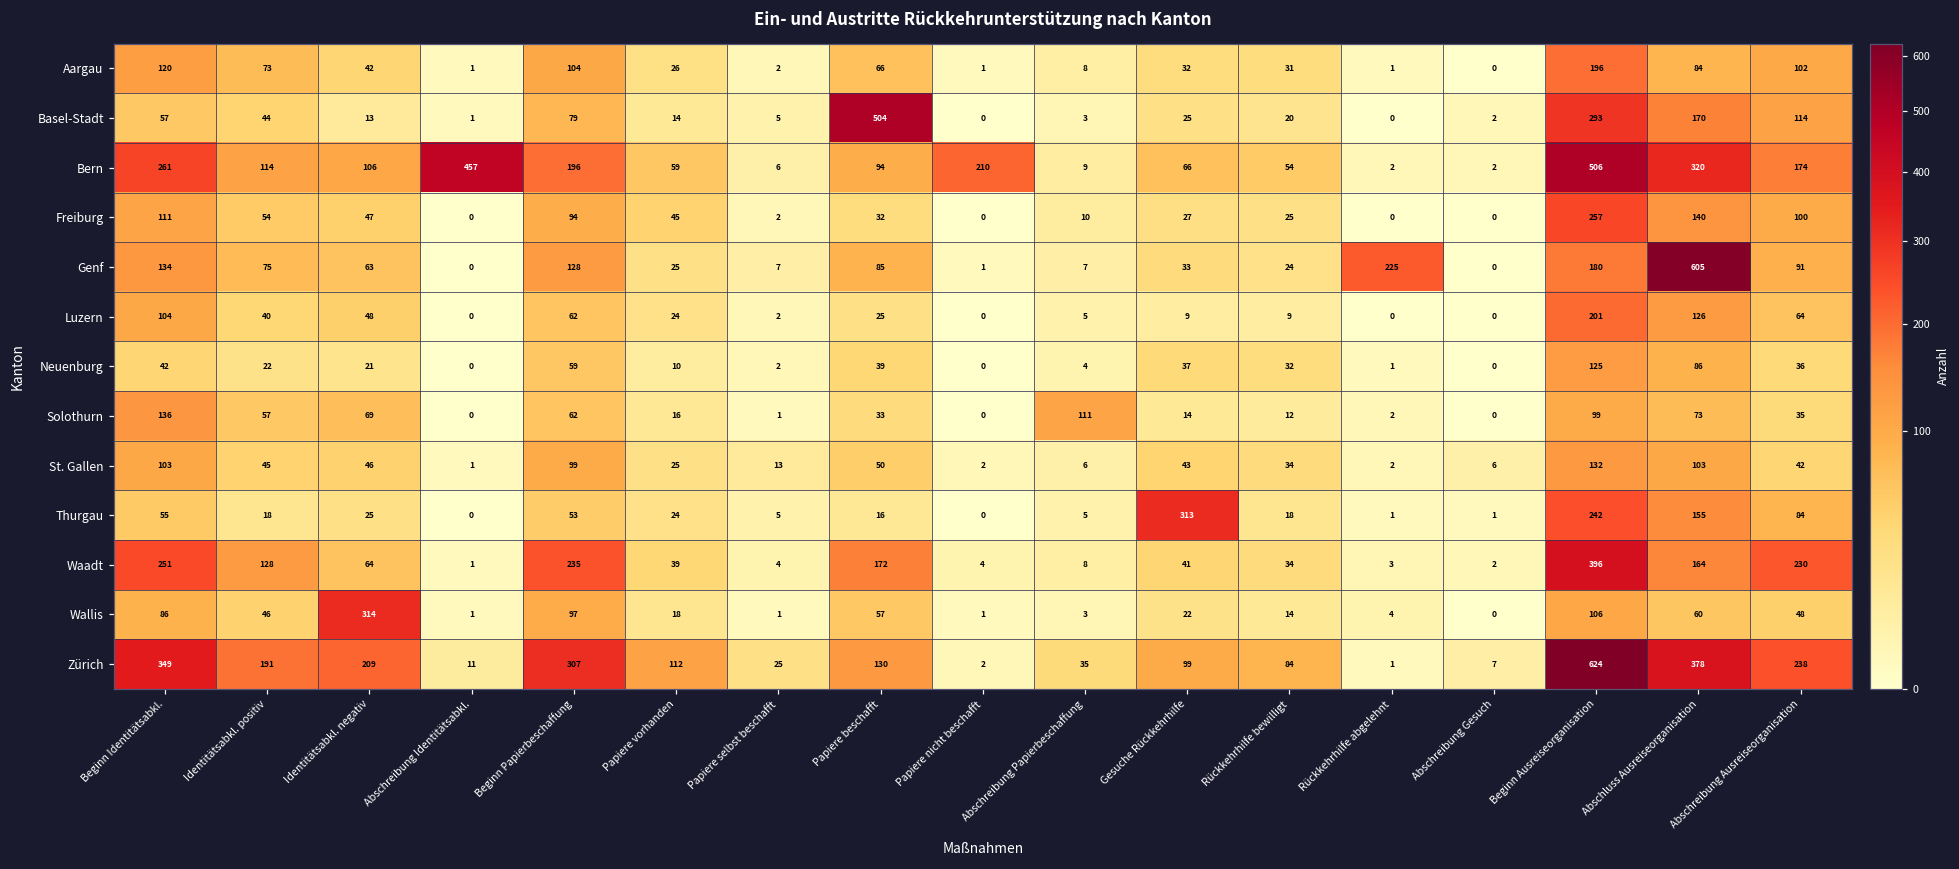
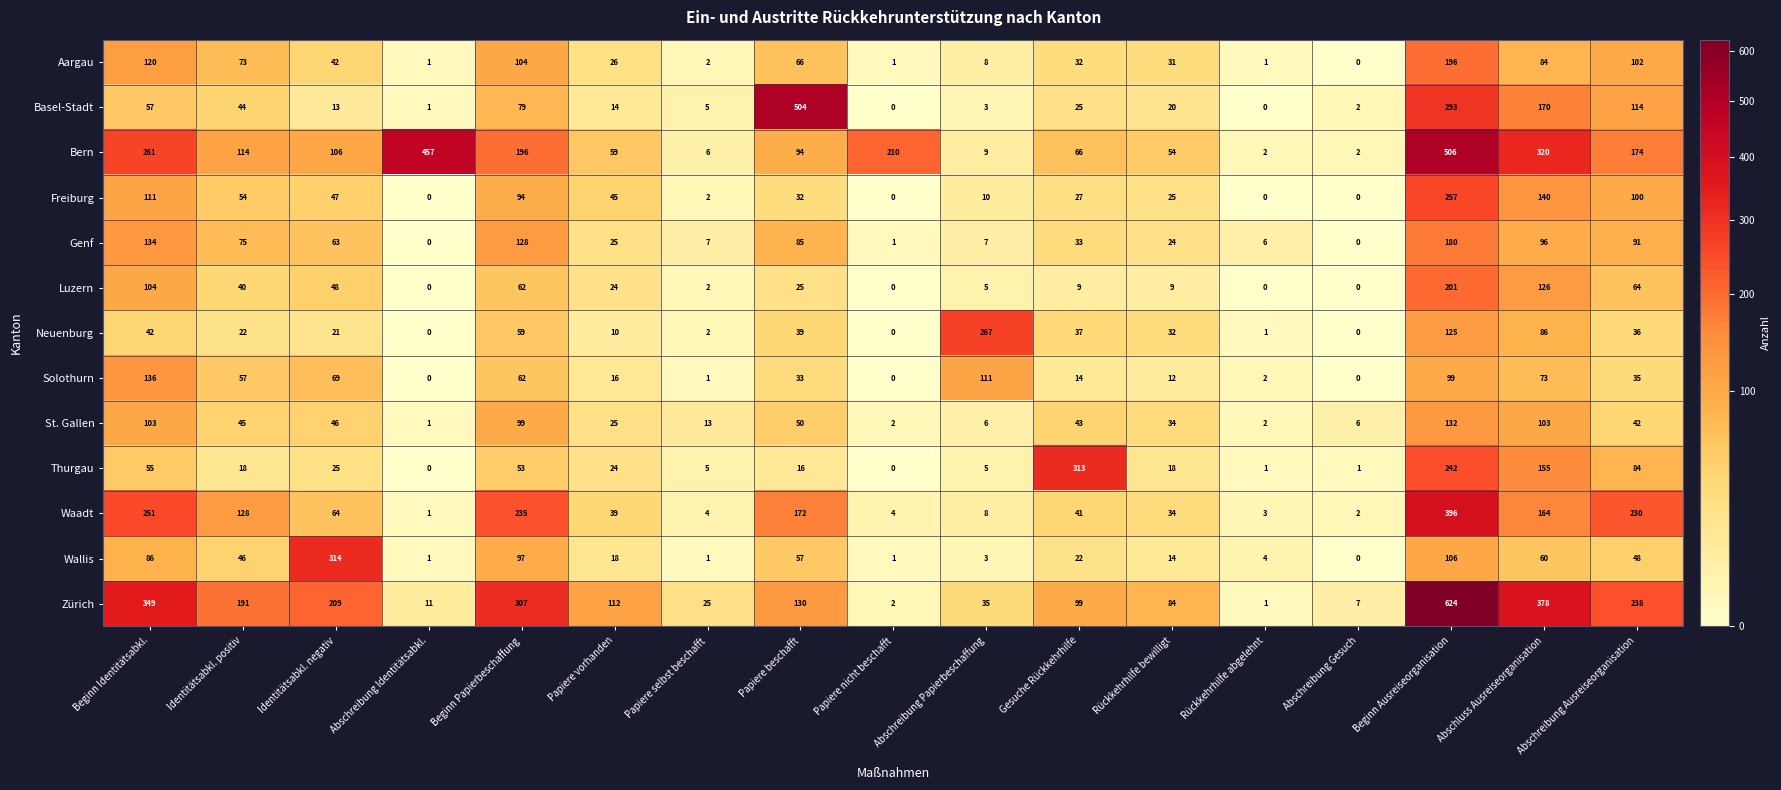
Genf, Rückkehrhilfe abgelehnt: 225 -> 6
Genf, Abschluss Ausreiseorganisation: 605 -> 96
Neuenburg, Abschreibung Papierbeschaffung: 4 -> 267
